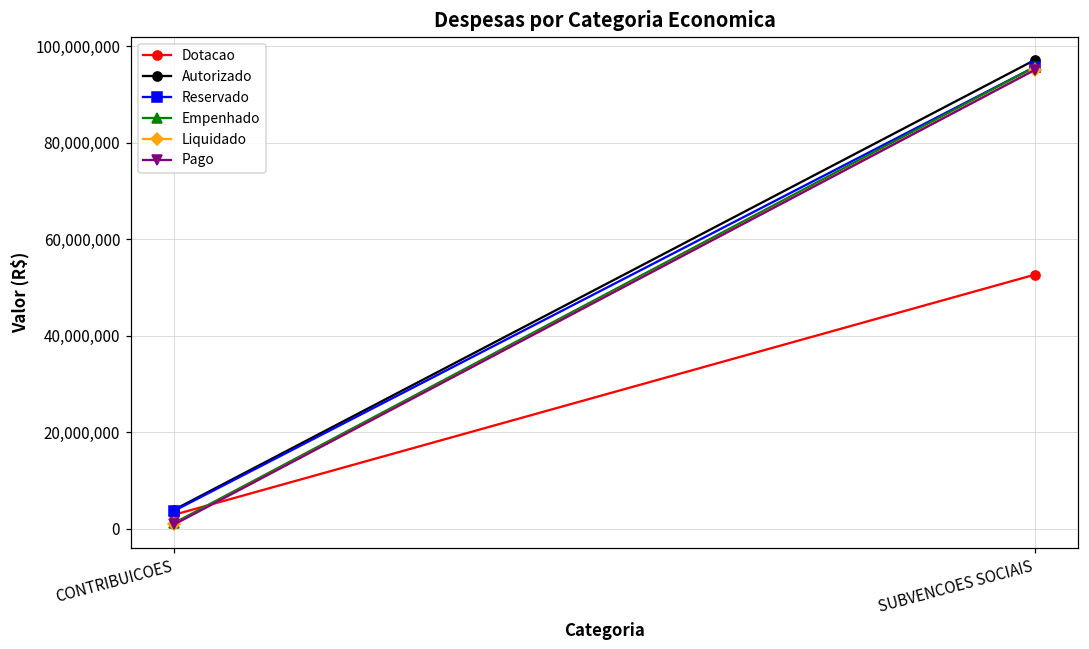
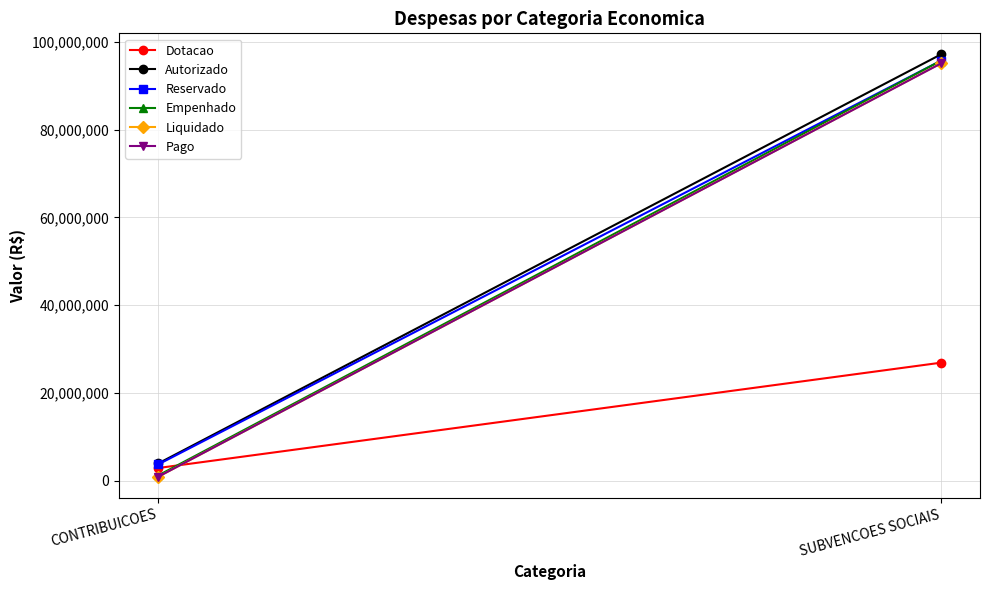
Dotacao, SUBVENCOES SOCIAIS: 53,000,000 -> 27,000,000
